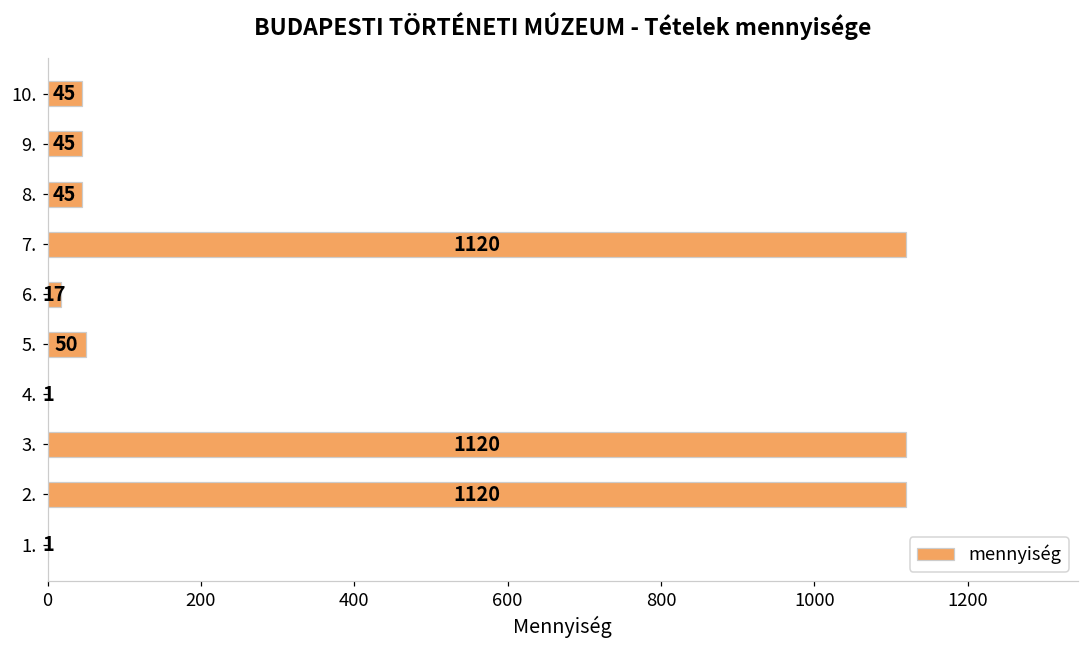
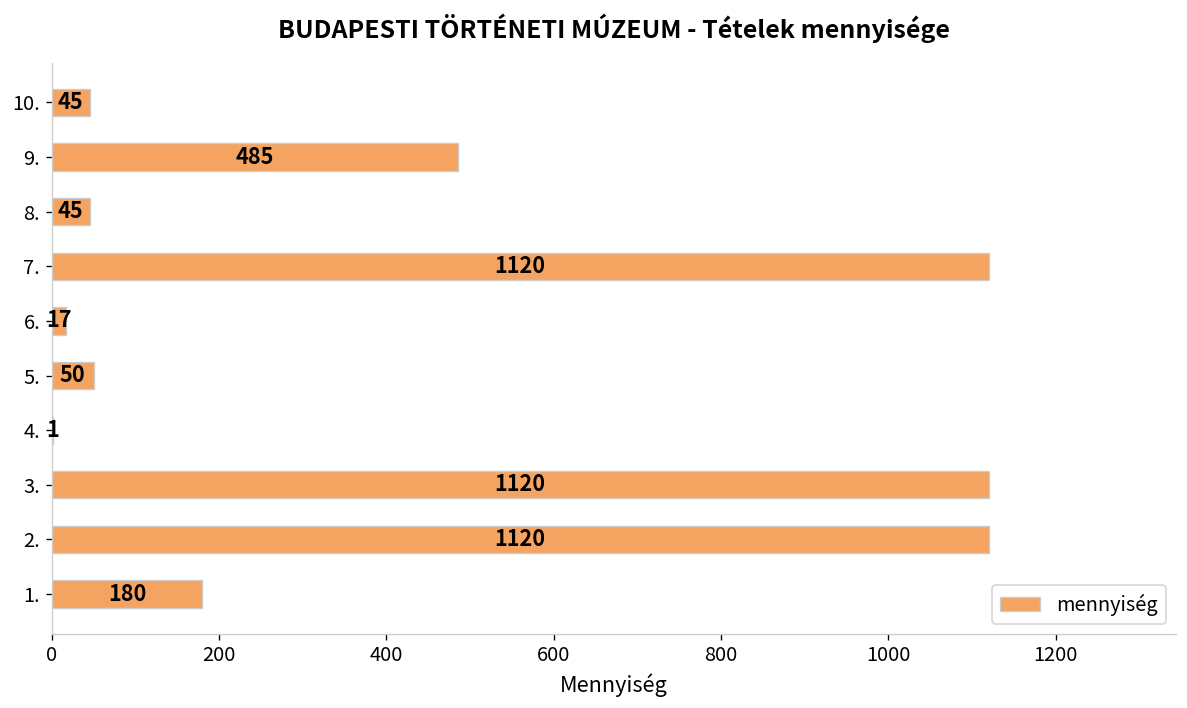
9.: 45 -> 485
1.: 1 -> 180
